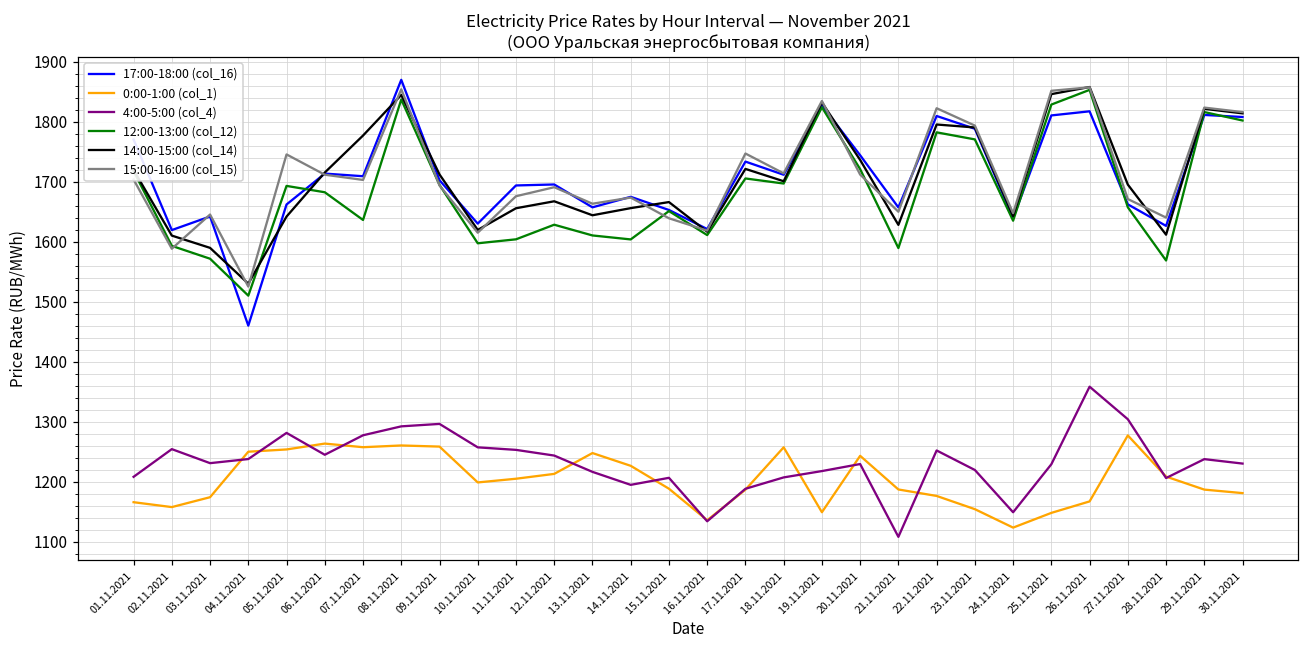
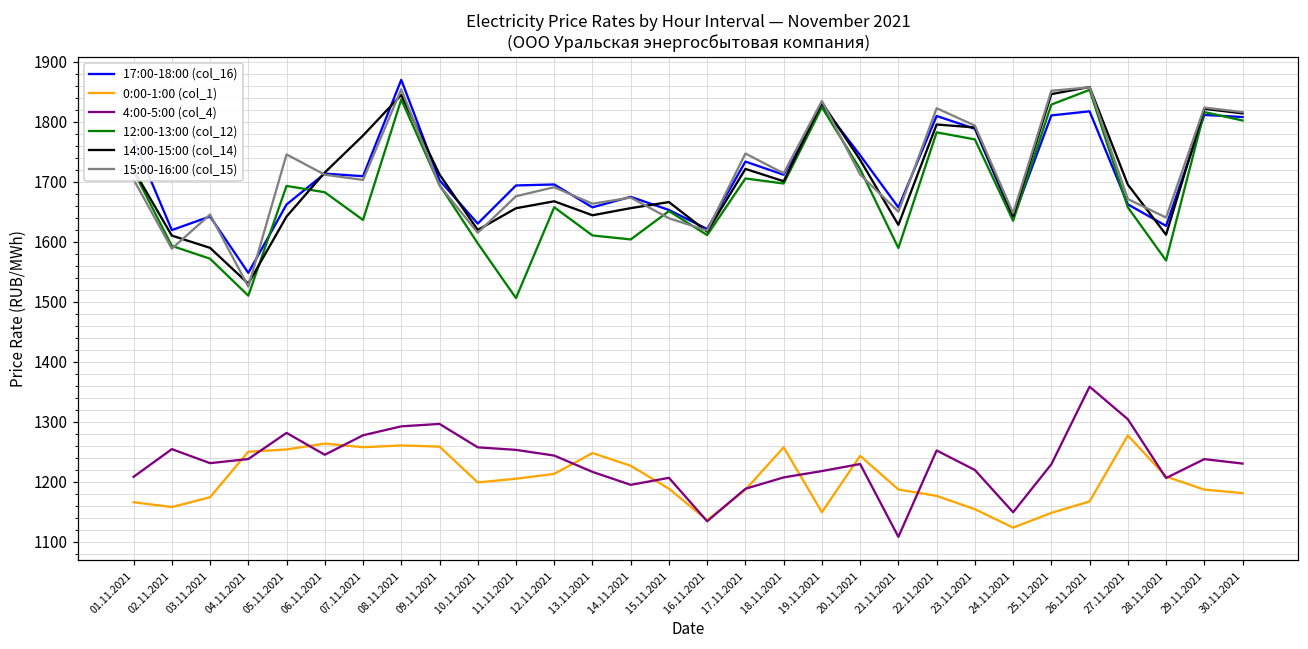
17:00-18:00 (col_16), 04.11.2021: 1460 -> 1550
12:00-13:00 (col_12), 11.11.2021: 1600 -> 1510
12:00-13:00 (col_12), 12.11.2021: 1630 -> 1660
